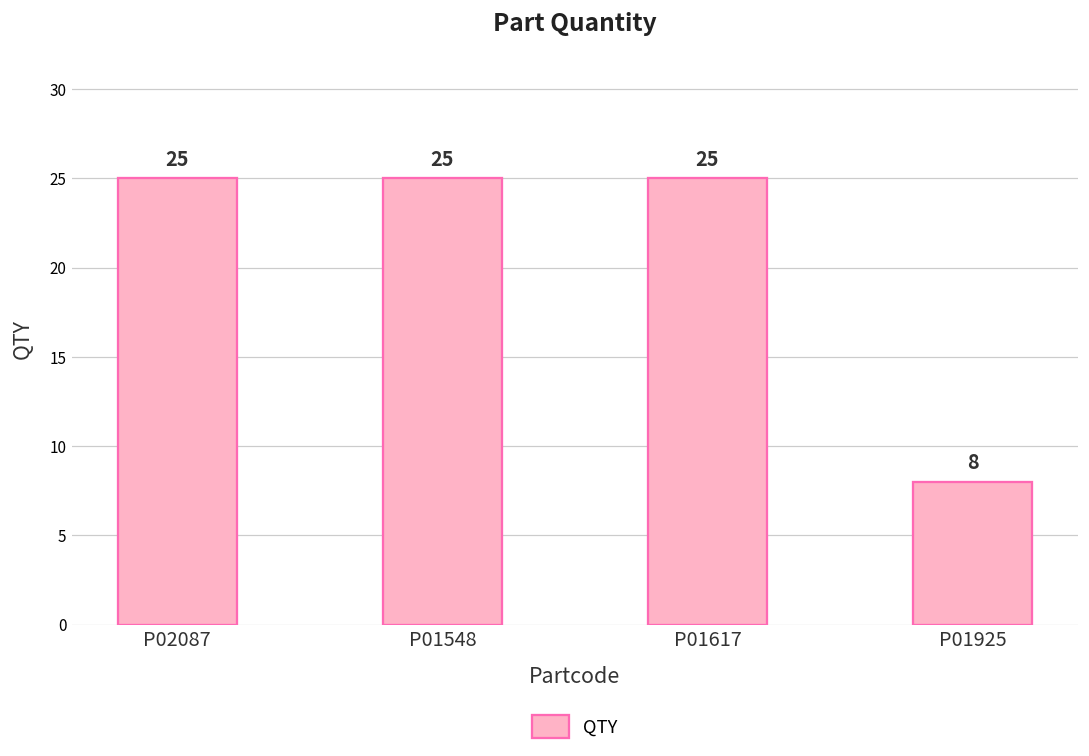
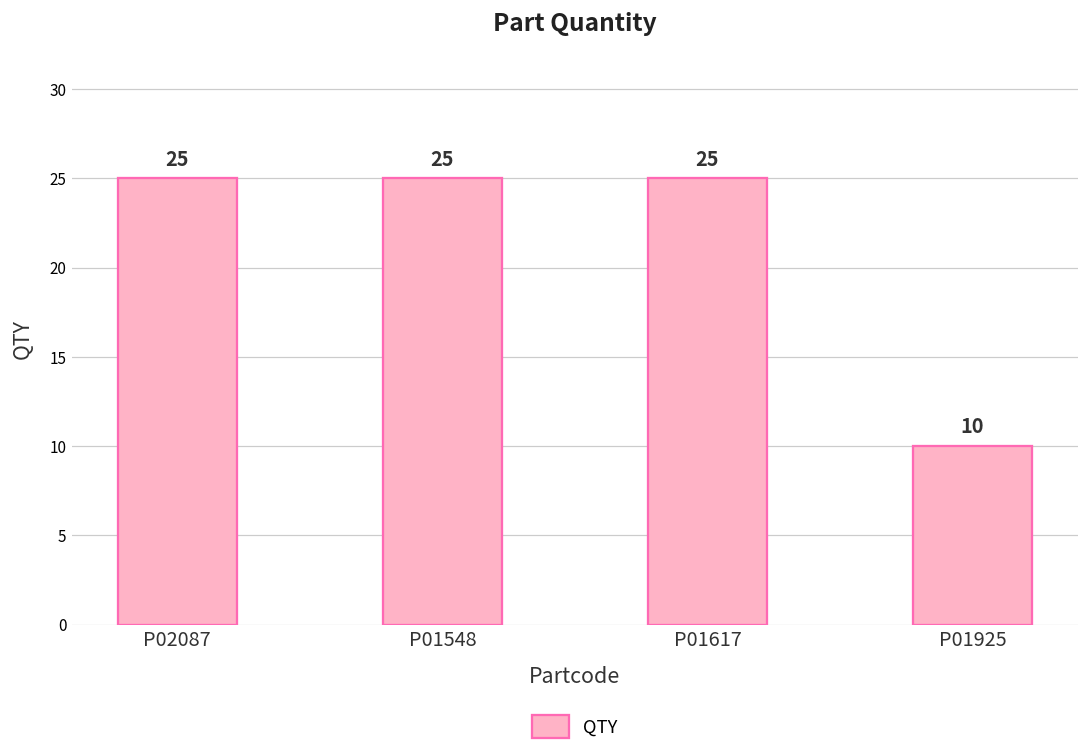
P01925: 8 -> 10
